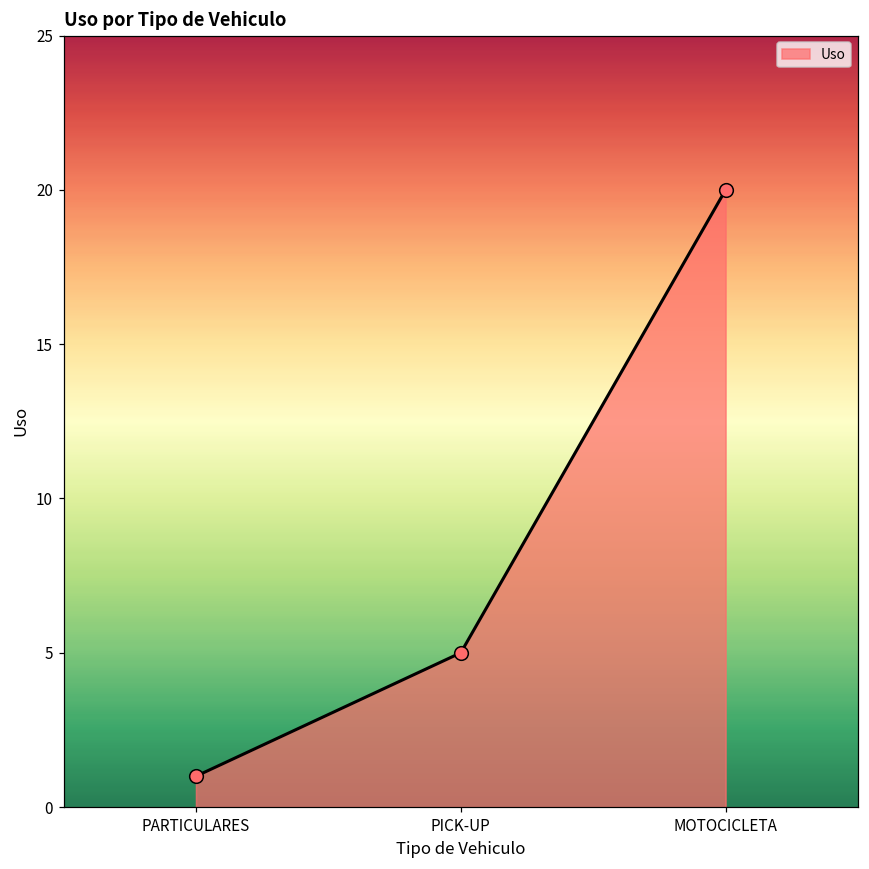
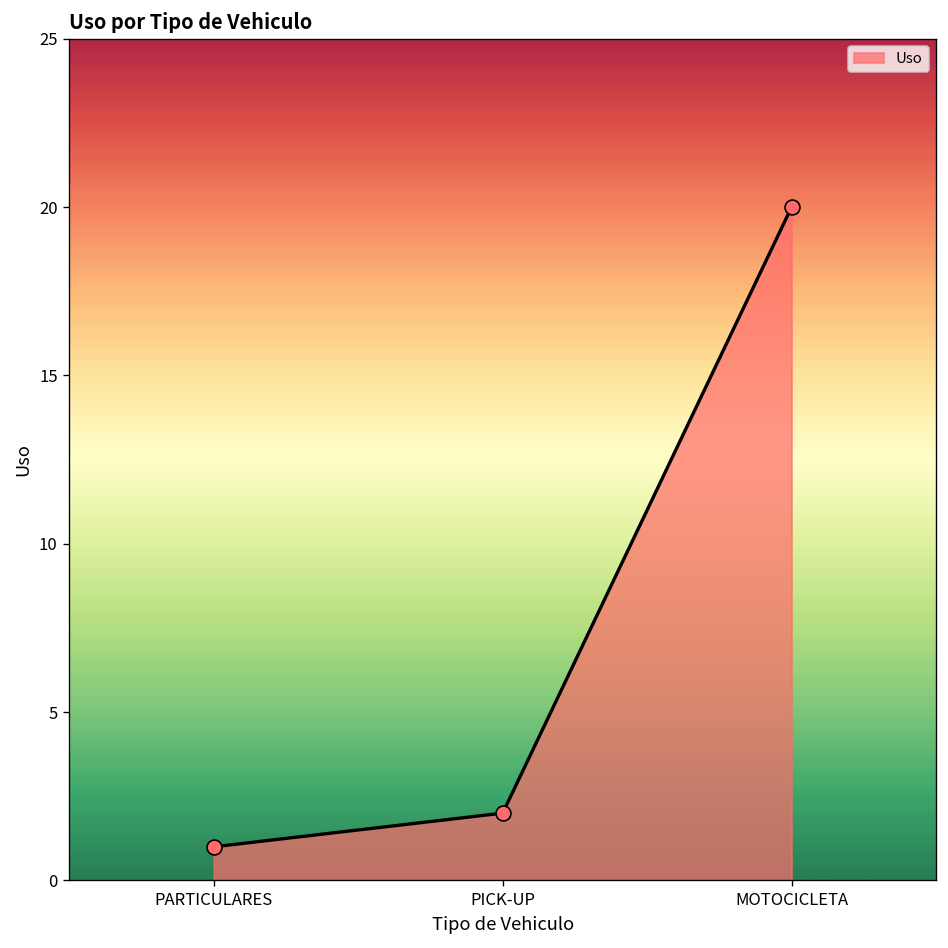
PICK-UP: 5 -> 2
